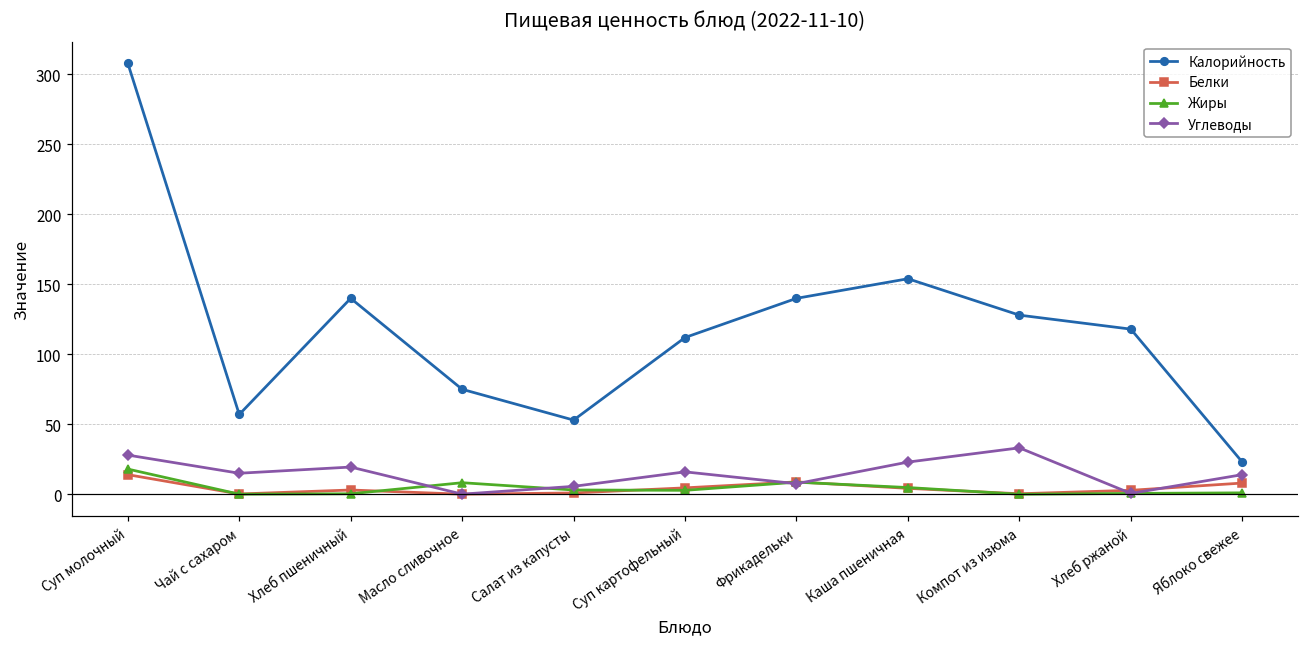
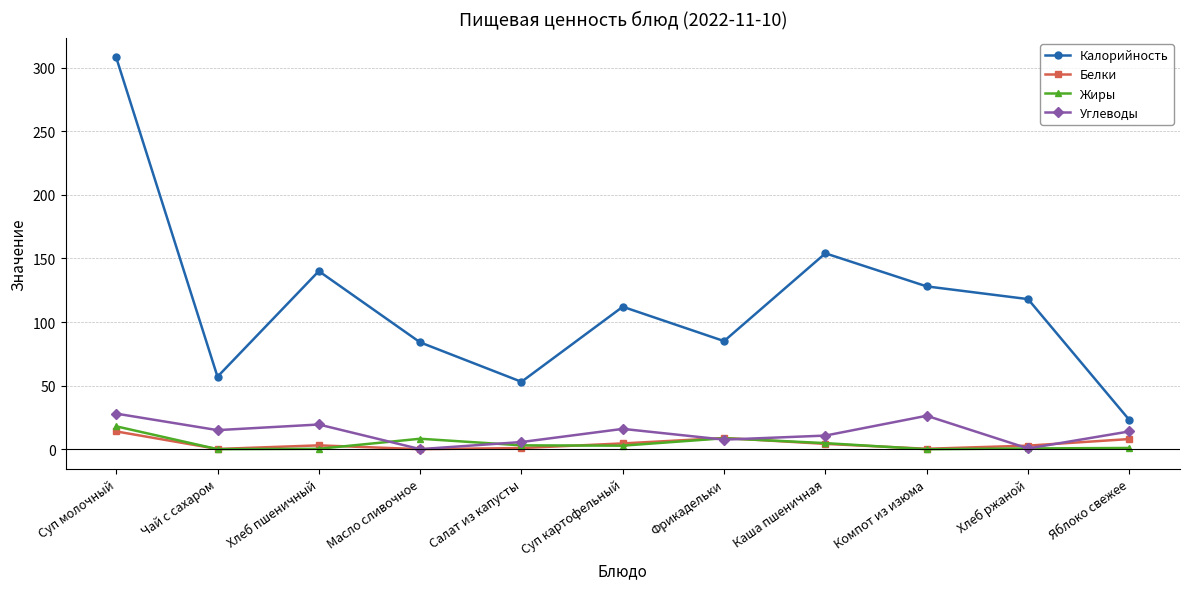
Калорийность, Масло сливочное: 75 -> 84
Калорийность, Фрикадельки: 140 -> 85
Углеводы, Каша пшеничная: 23 -> 11
Углеводы, Компот из изюма: 33 -> 26
